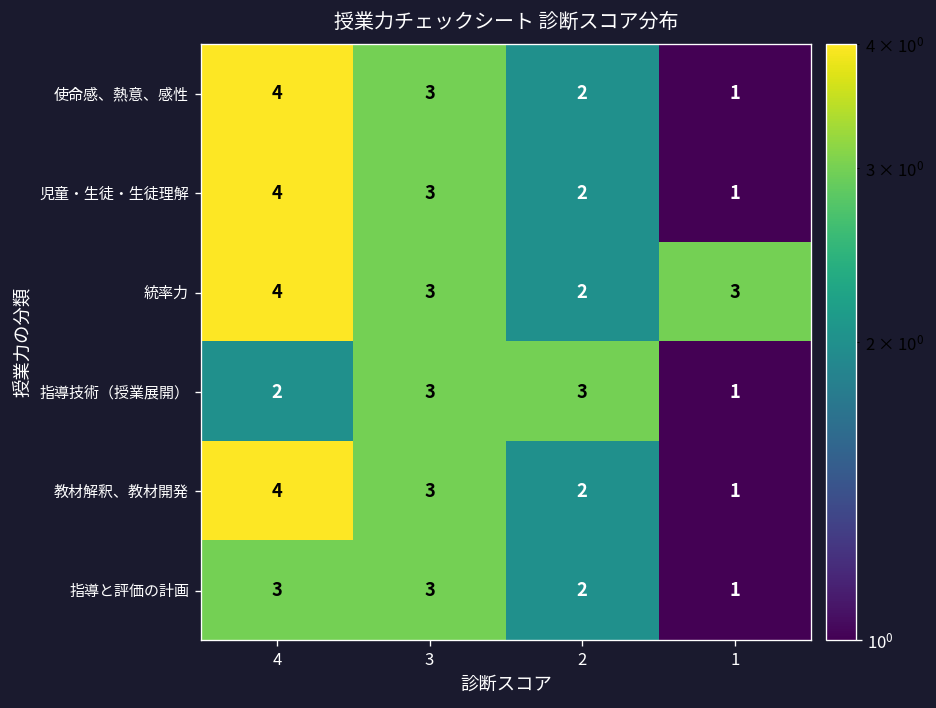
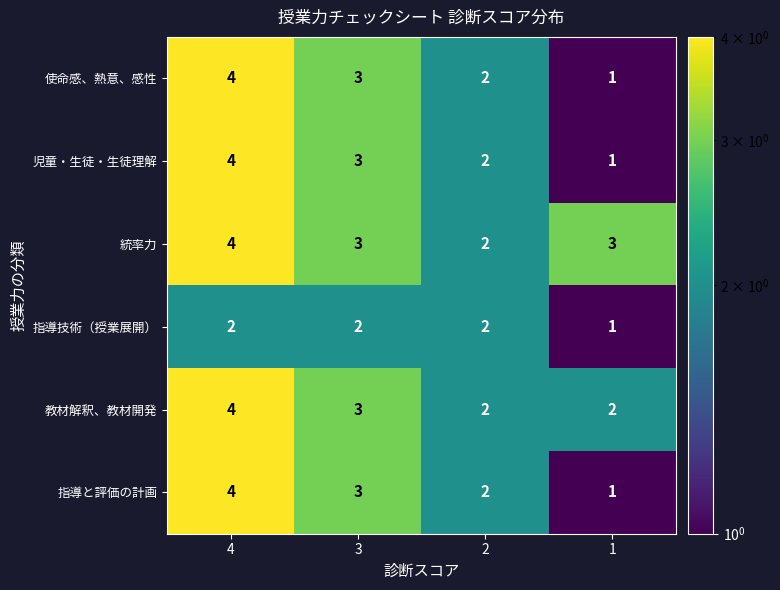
指導技術（授業展開）, 3: 3 -> 2
指導技術（授業展開）, 2: 3 -> 2
教材解釈、教材開発, 1: 1 -> 2
指導と評価の計画, 4: 3 -> 4
